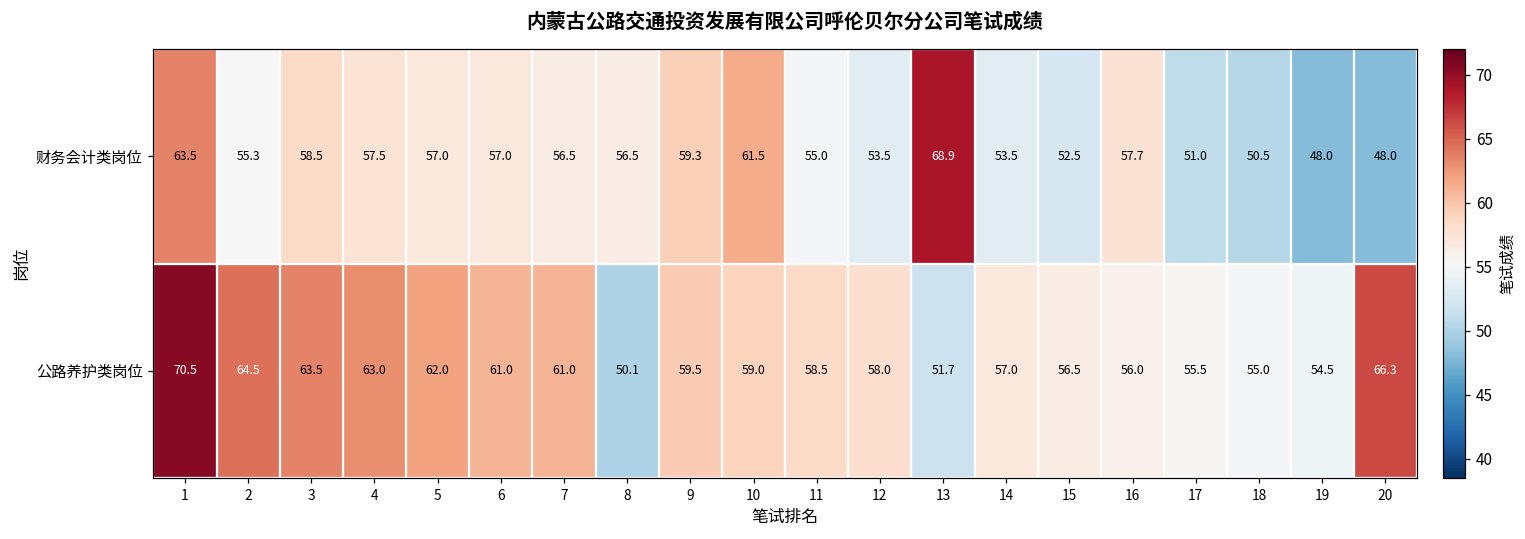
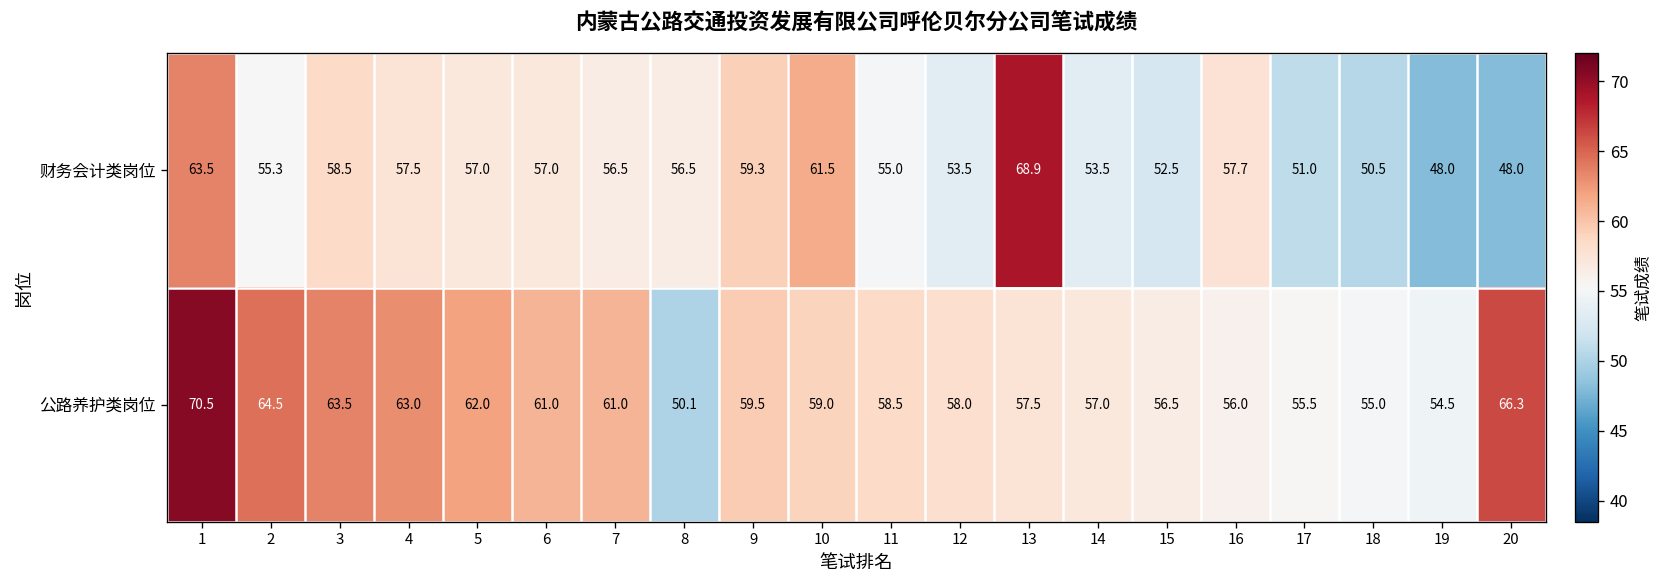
公路养护类岗位, 13: 51.7 -> 57.5
